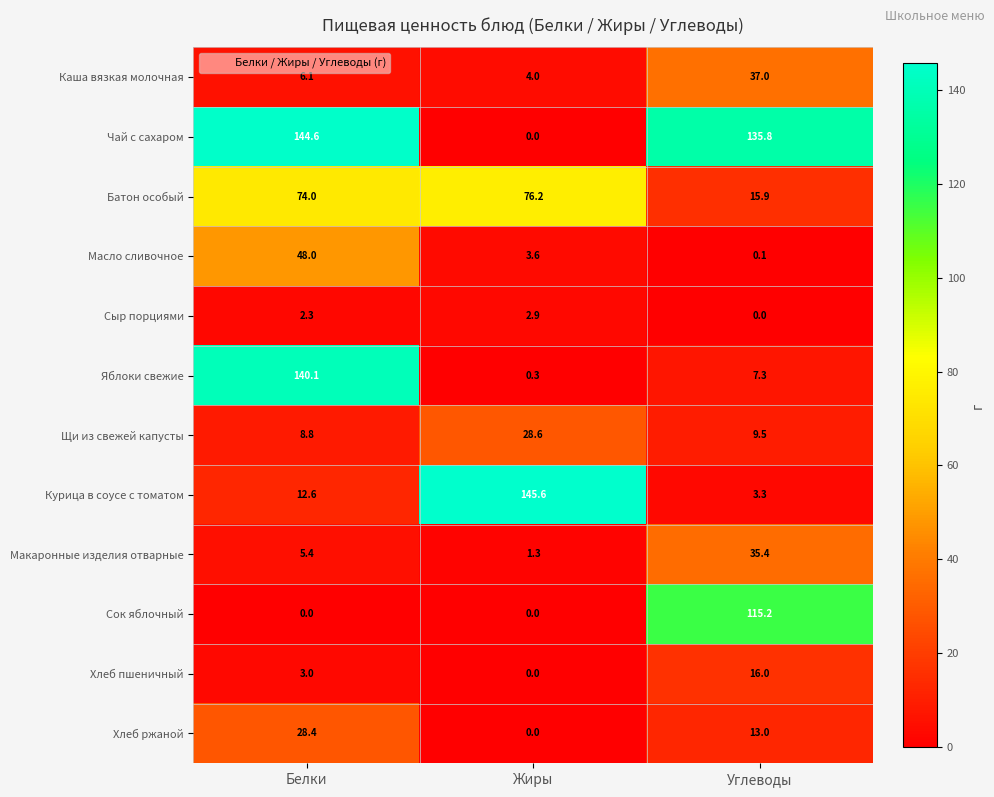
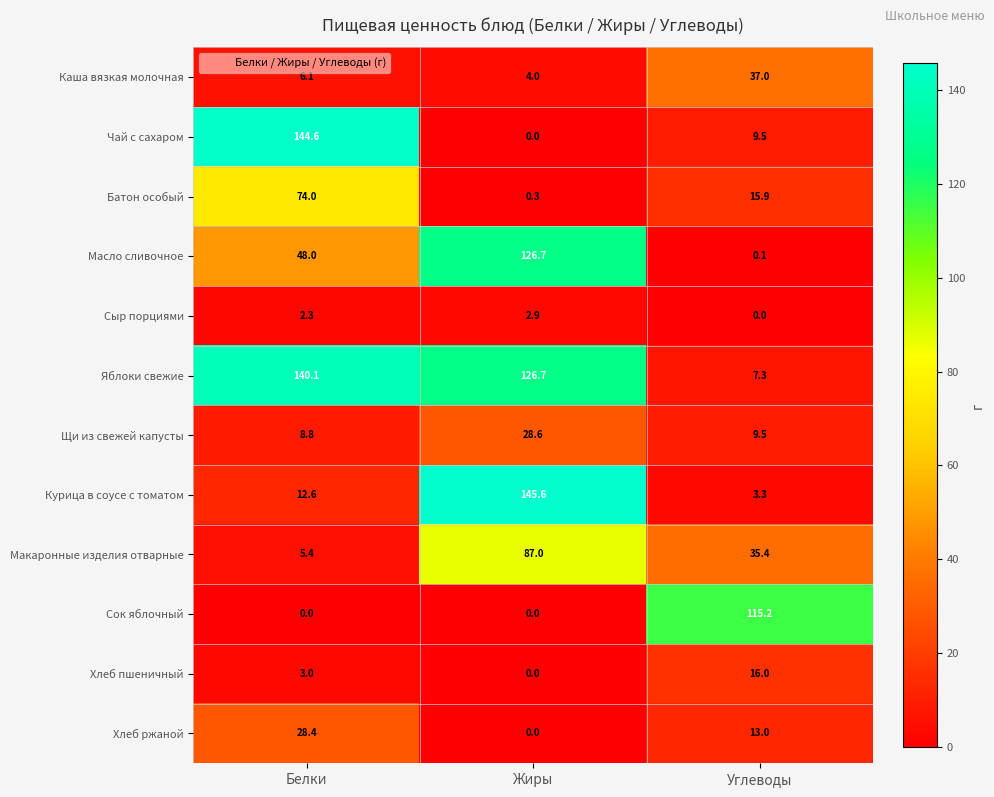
Чай с сахаром, Углеводы: 135.8 -> 9.5
Батон особый, Жиры: 76.2 -> 0.3
Масло сливочное, Жиры: 3.6 -> 126.7
Яблоки свежие, Жиры: 0.3 -> 126.7
Макаронные изделия отварные, Жиры: 1.3 -> 87.0
